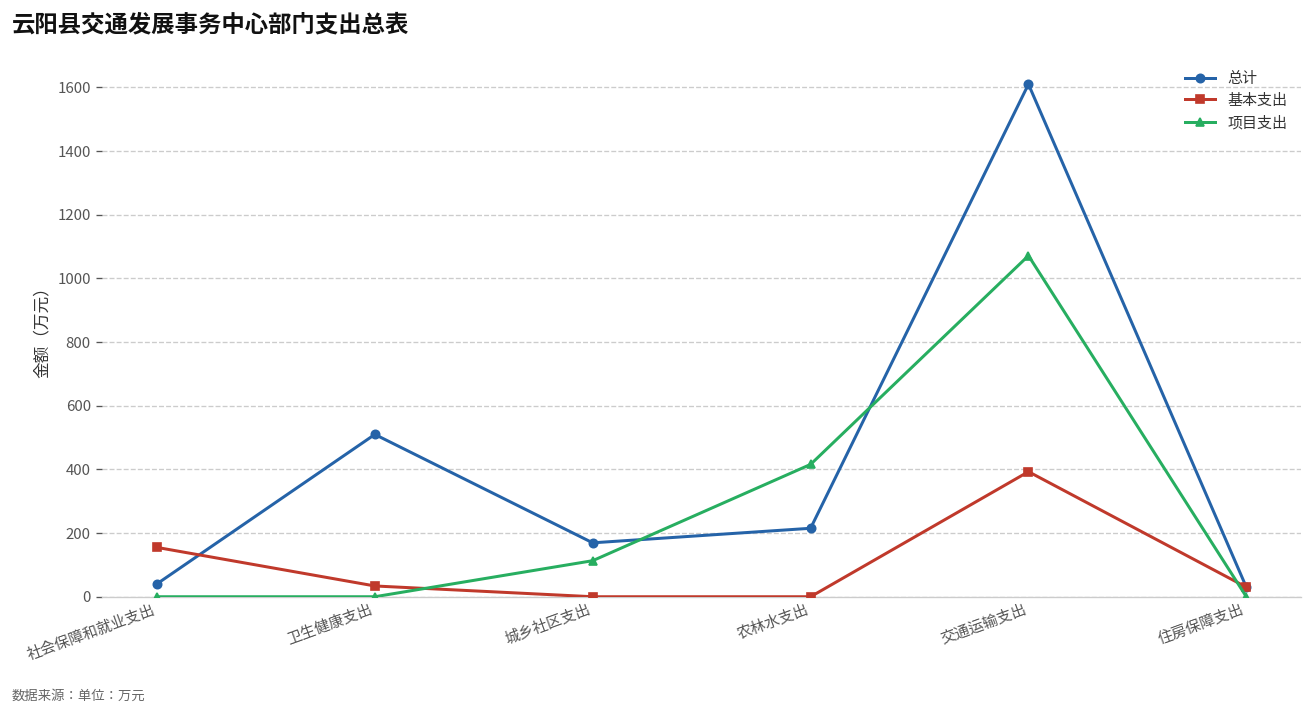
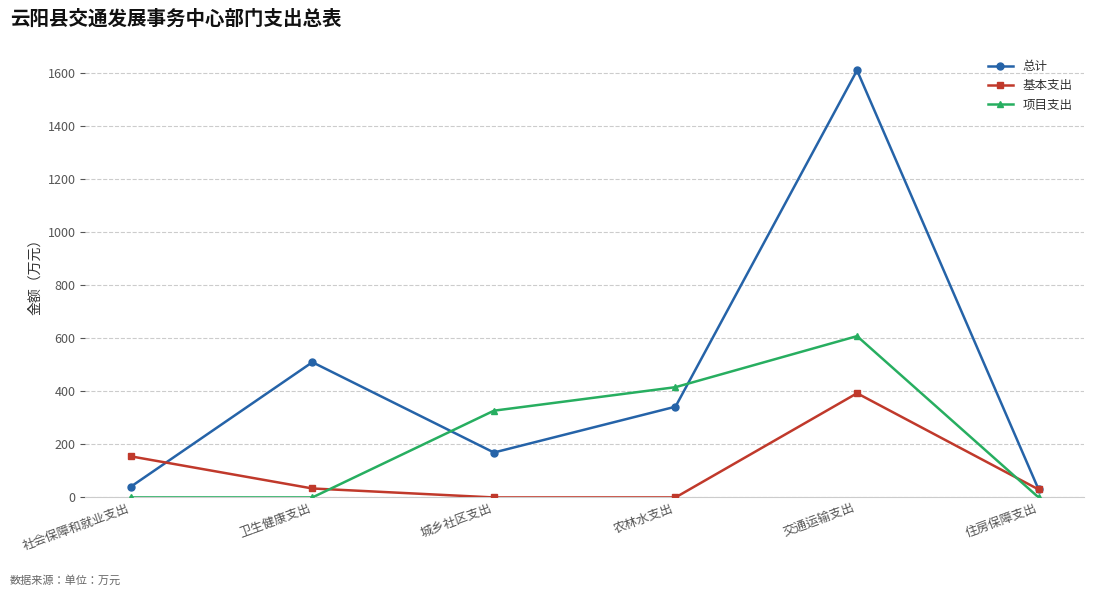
项目支出, 城乡社区支出: 110 -> 330
总计, 农林水支出: 220 -> 340
项目支出, 交通运输支出: 1070 -> 610
